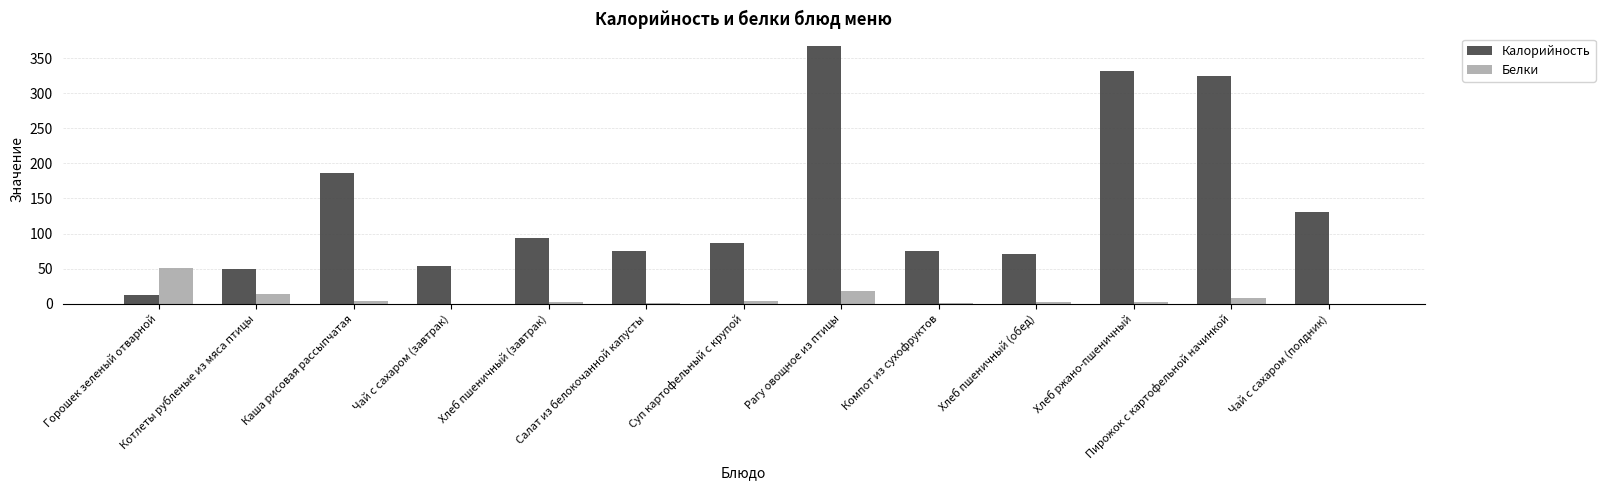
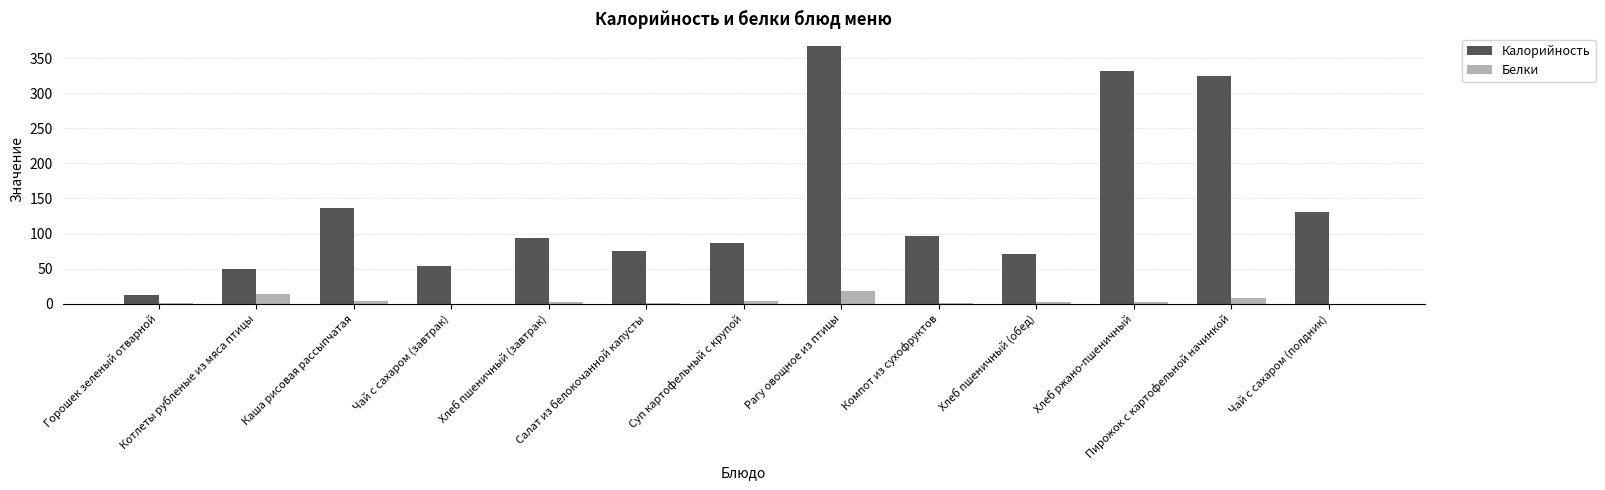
Белки, Горошек зеленый отварной: 50 -> 0
Калорийность, Каша рисовая рассыпчатая: 190 -> 140
Калорийность, Компот из сухофруктов: 70 -> 100
